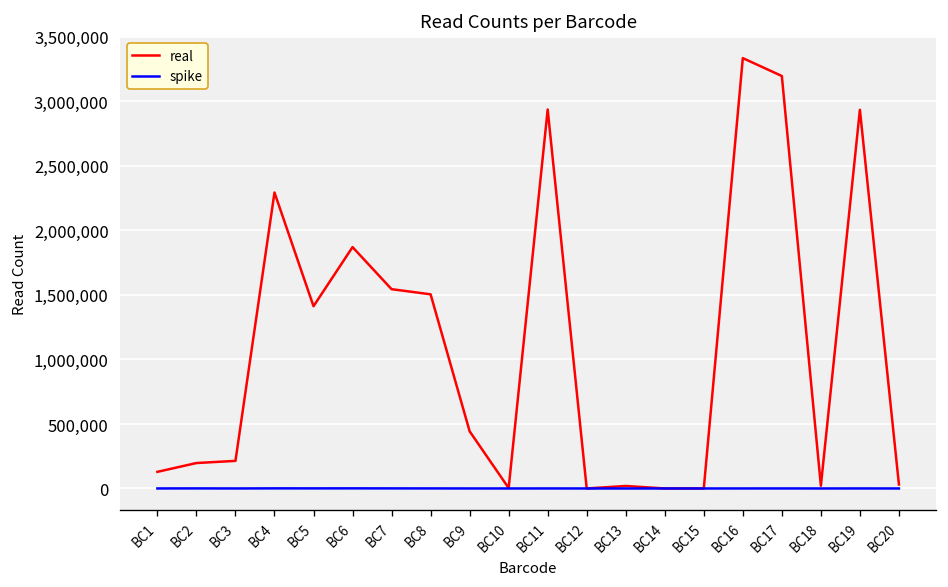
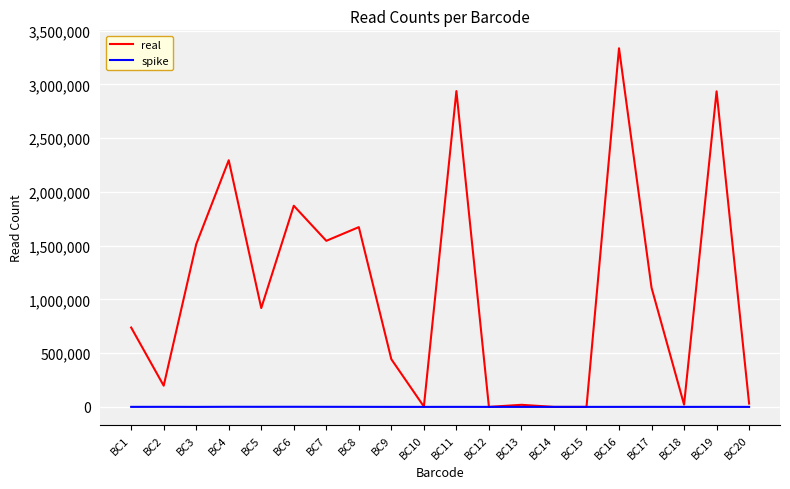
real, BC1: 130,000 -> 740,000
real, BC3: 210,000 -> 1,510,000
real, BC5: 1,410,000 -> 920,000
real, BC8: 1,500,000 -> 1,670,000
real, BC17: 3,200,000 -> 1,110,000
